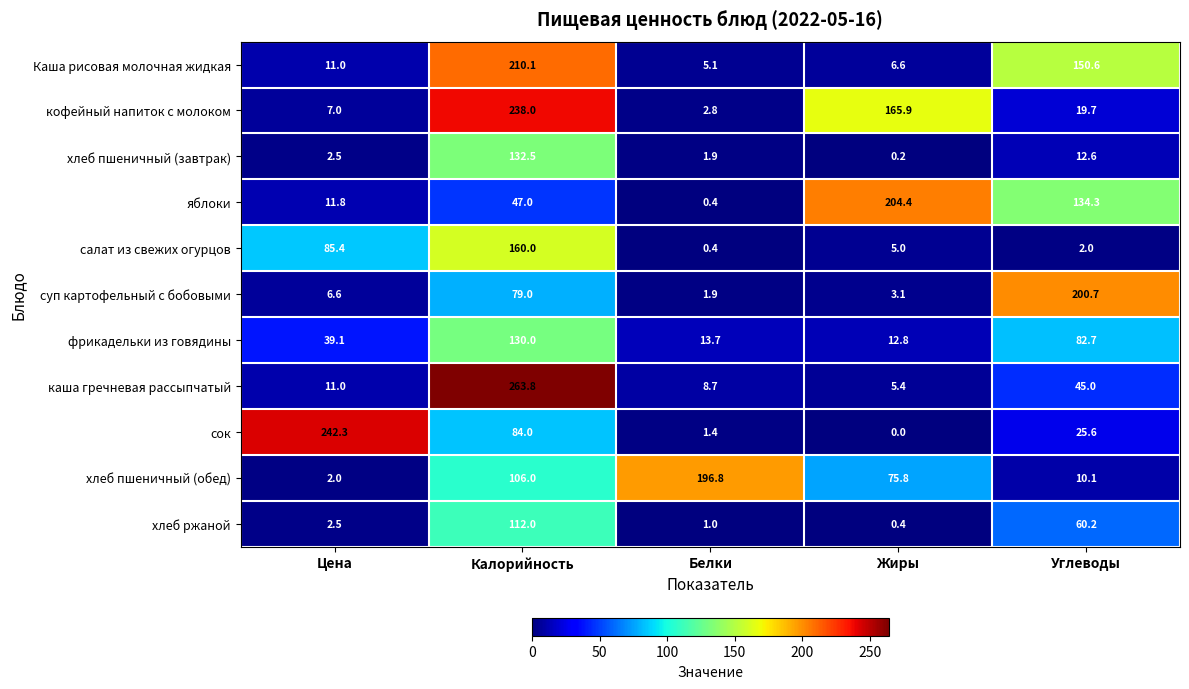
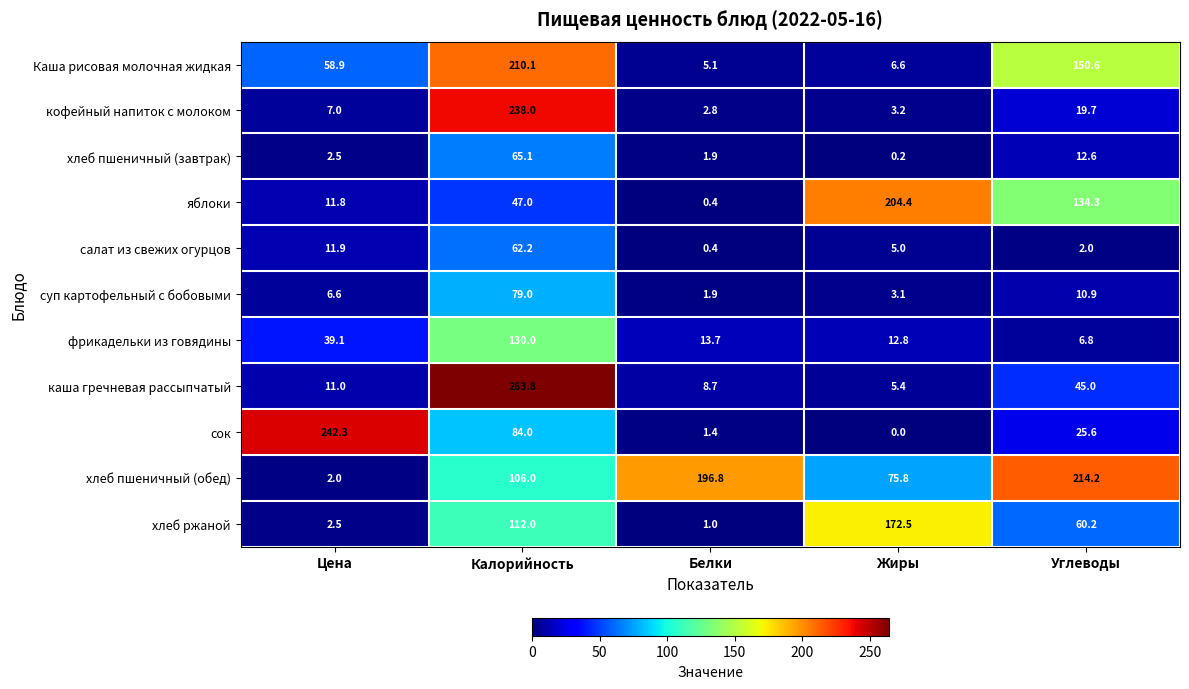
Каша рисовая молочная жидкая, Цена: 11.0 -> 58.9
кофейный напиток с молоком, Жиры: 165.9 -> 3.2
хлеб пшеничный (завтрак), Калорийность: 132.5 -> 65.1
салат из свежих огурцов, Цена: 85.4 -> 11.9
салат из свежих огурцов, Калорийность: 160.0 -> 62.2
суп картофельный с бобовыми, Углеводы: 200.7 -> 10.9
фрикадельки из говядины, Углеводы: 82.7 -> 6.8
хлеб пшеничный (обед), Углеводы: 10.1 -> 214.2
хлеб ржаной, Жиры: 0.4 -> 172.5
